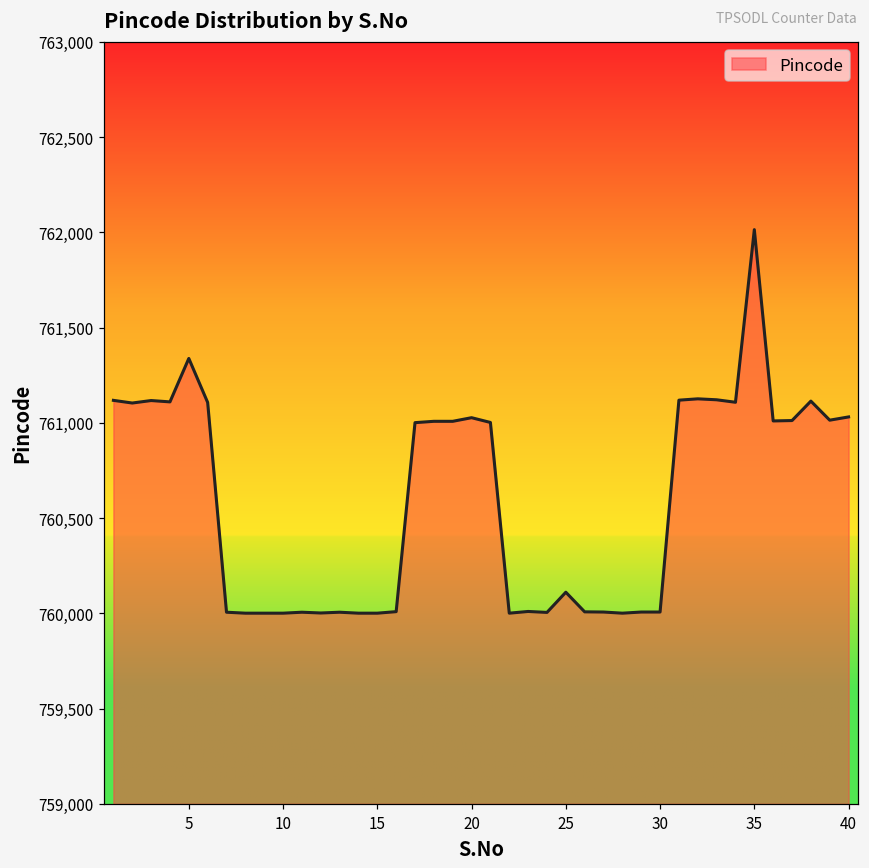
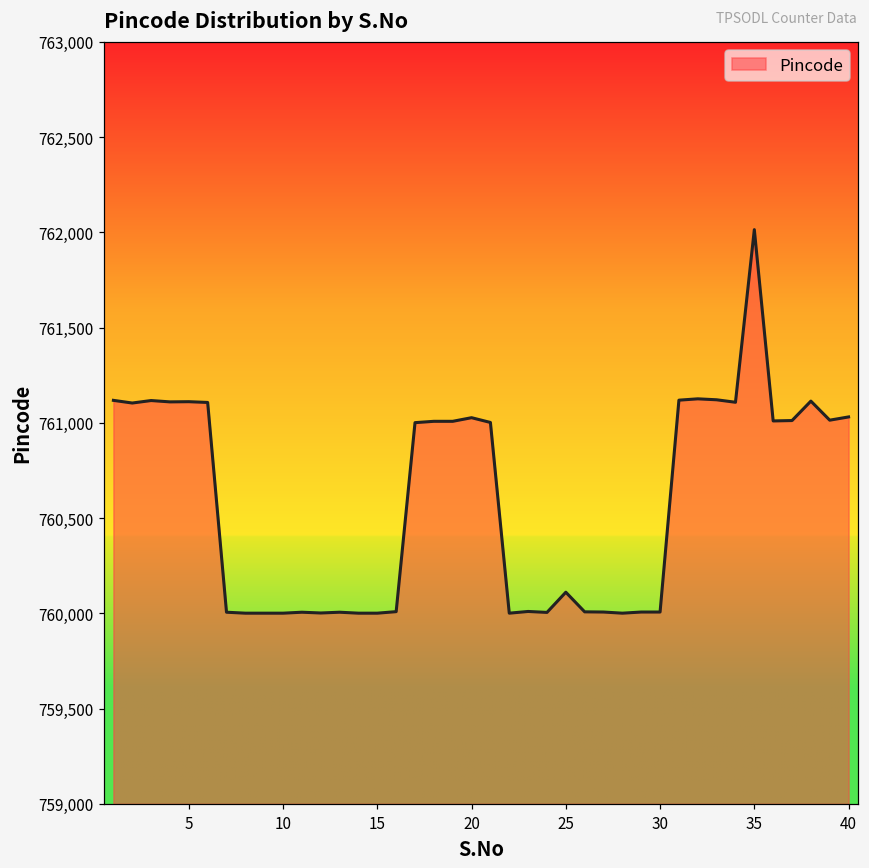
5: 761,340 -> 761,110
